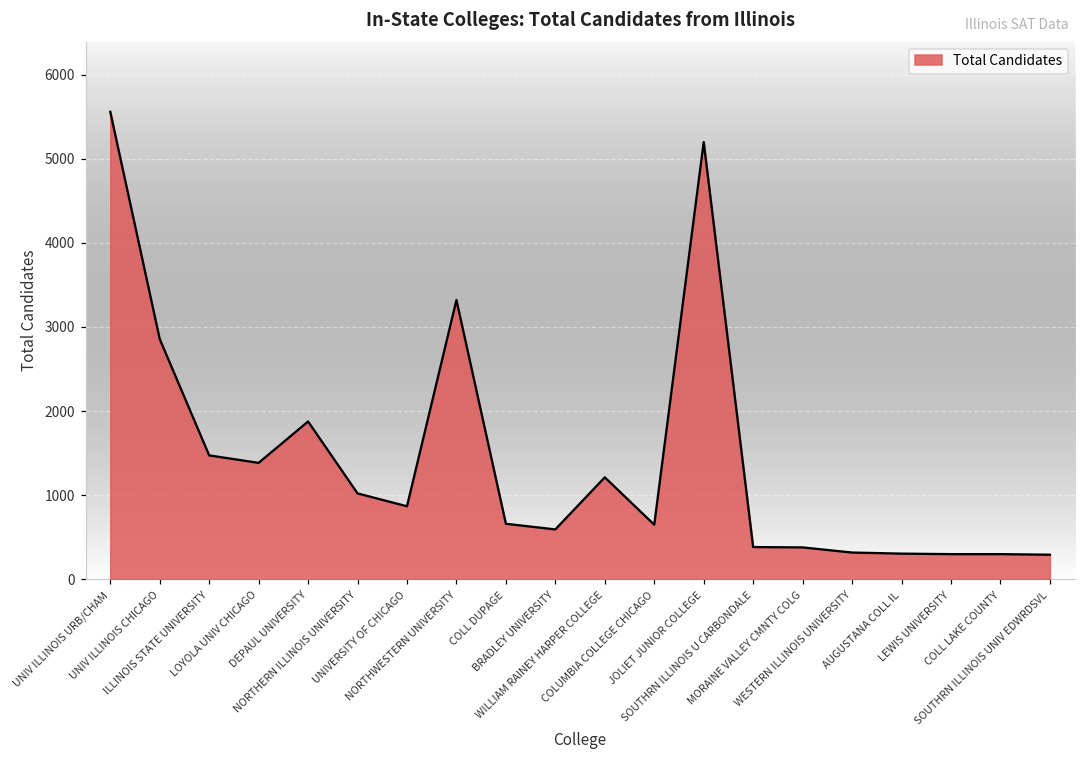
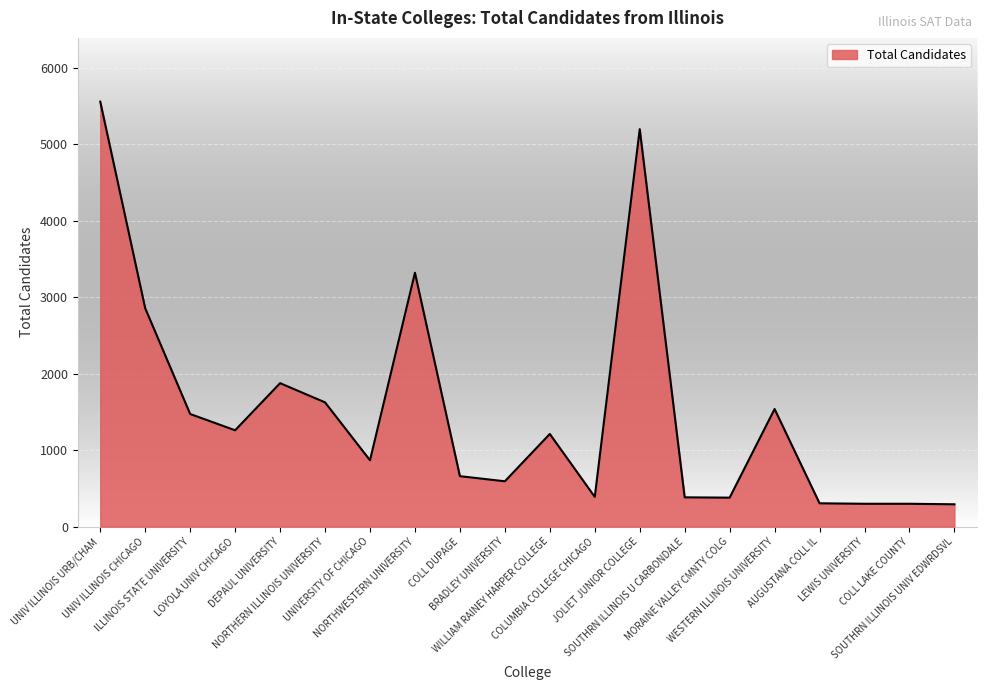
LOYOLA UNIV CHICAGO: 1400 -> 1300
NORTHERN ILLINOIS UNIVERSITY: 1000 -> 1600
COLUMBIA COLLEGE CHICAGO: 600 -> 400
WESTERN ILLINOIS UNIVERSITY: 300 -> 1500
